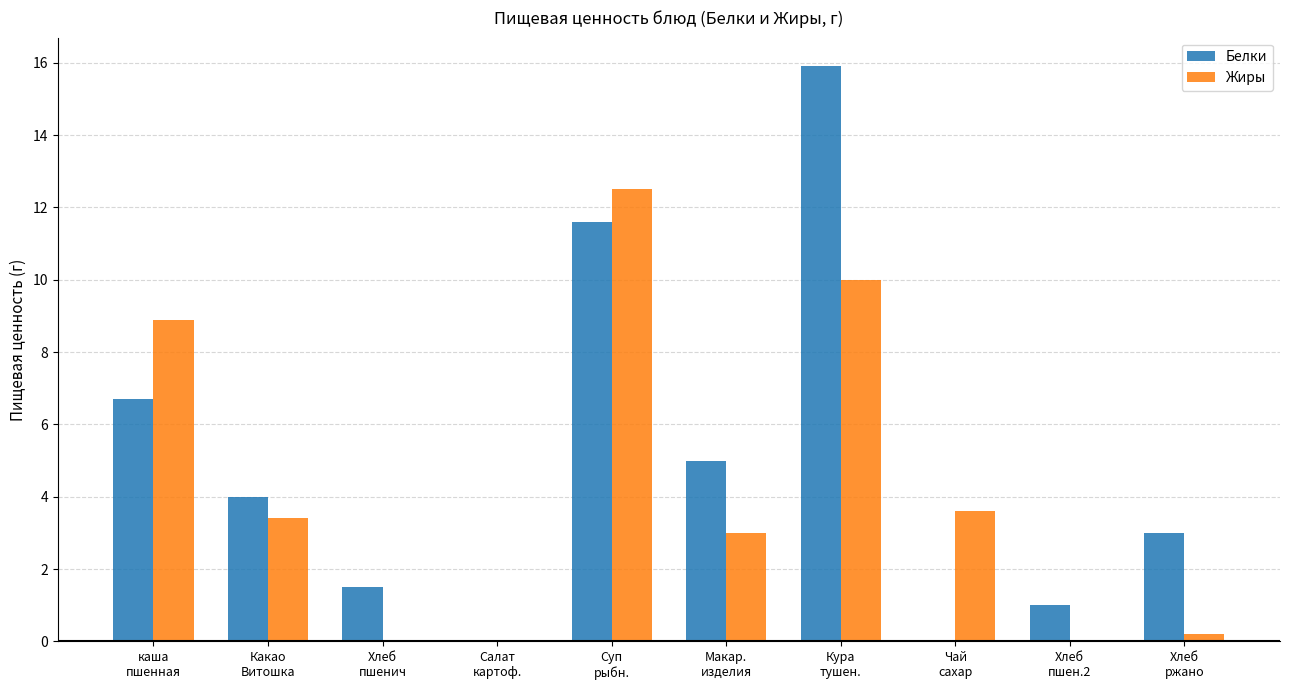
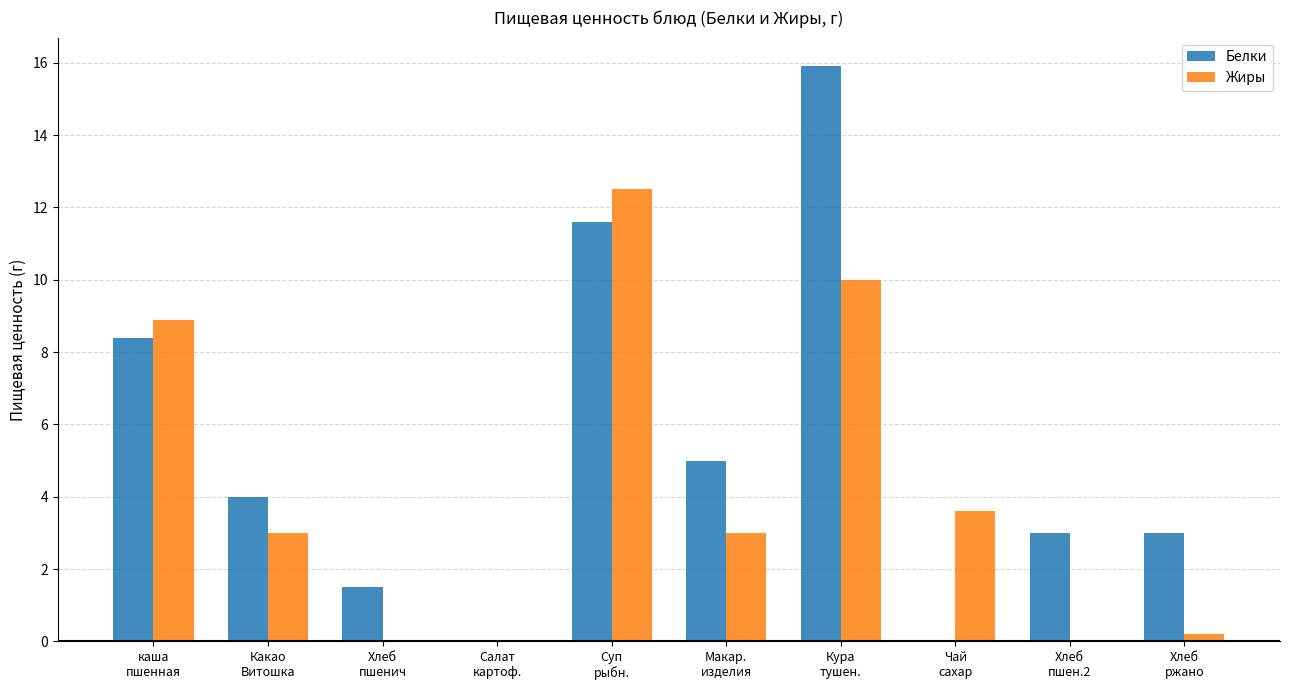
Белки, каша пшенная: 6.7 -> 8.4
Жиры, Какао Витошка: 3.4 -> 3.0
Белки, Хлеб пшен.2: 1 -> 3
